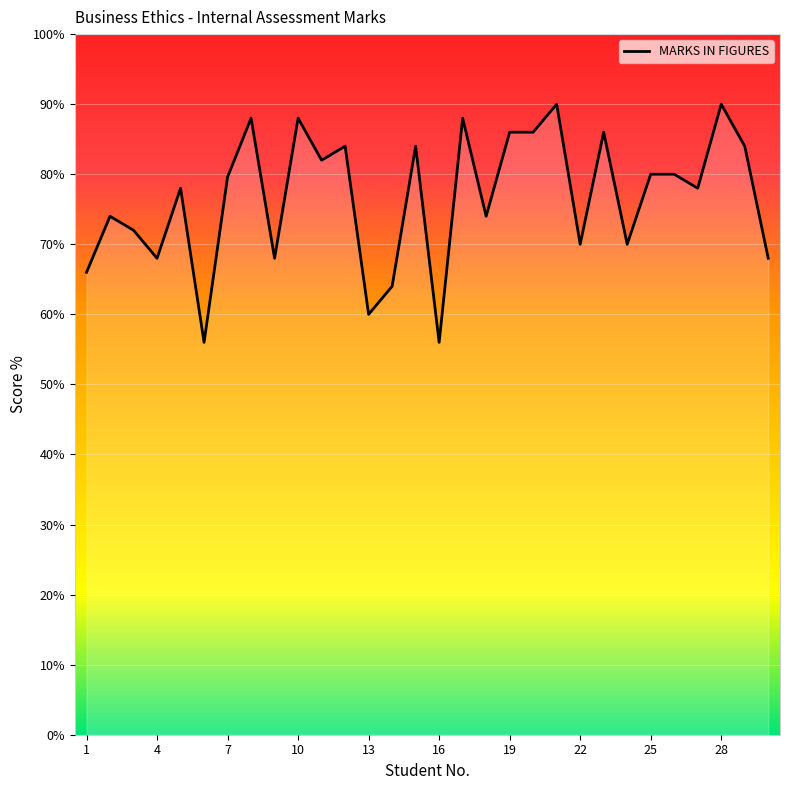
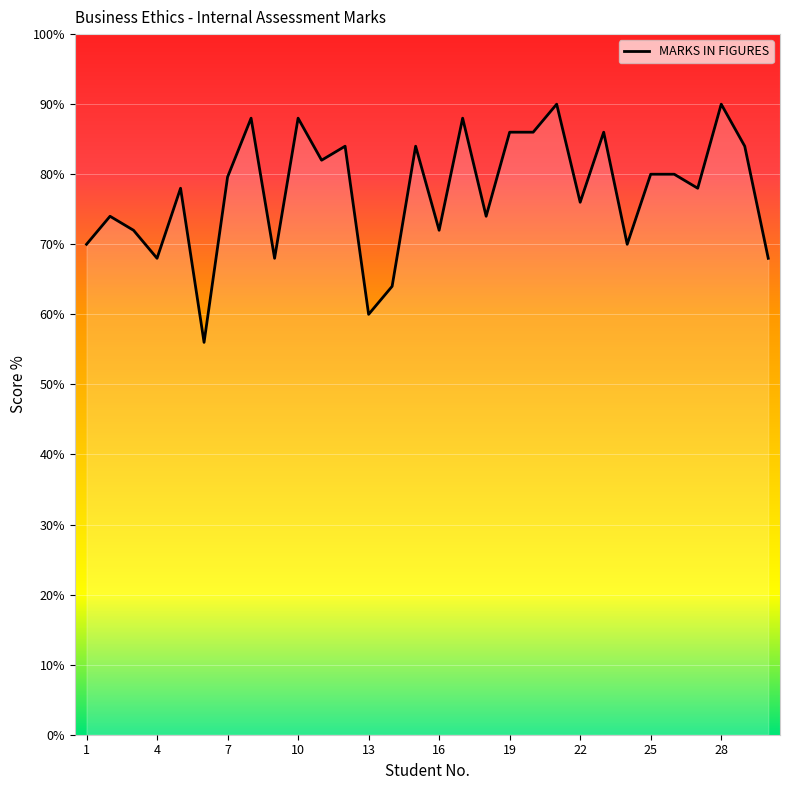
1: 66% -> 70%
16: 56% -> 72%
22: 70% -> 76%
